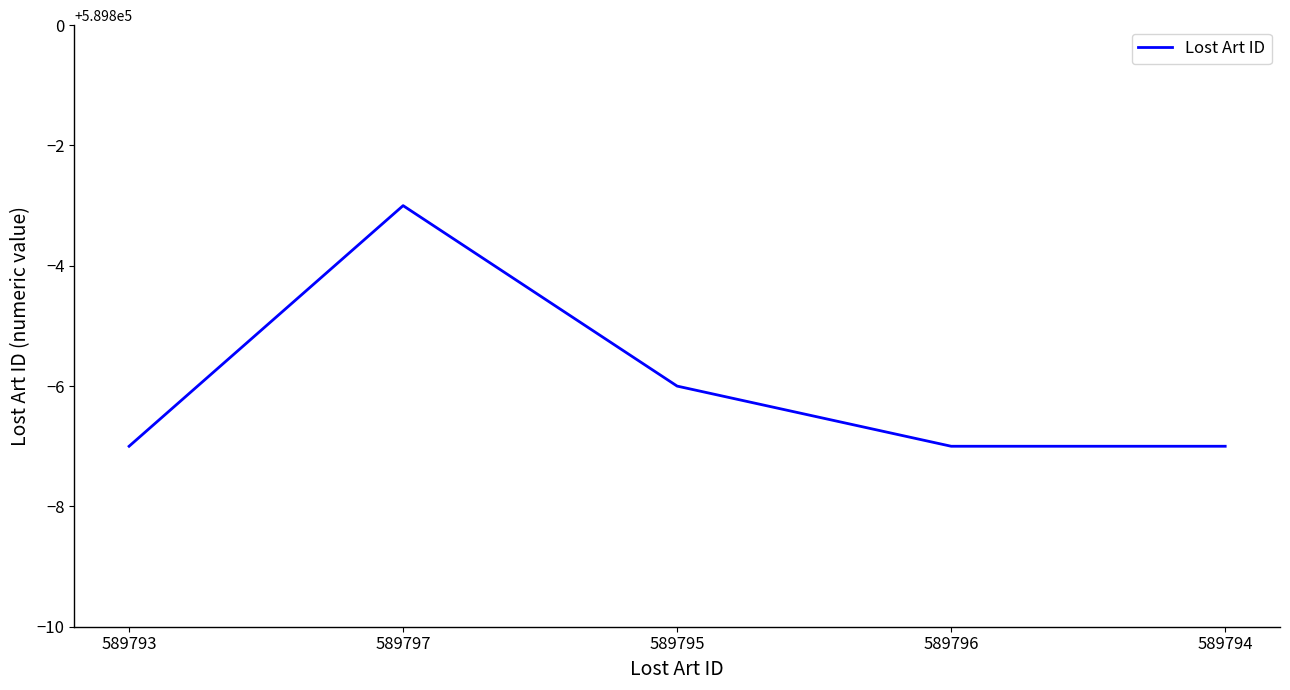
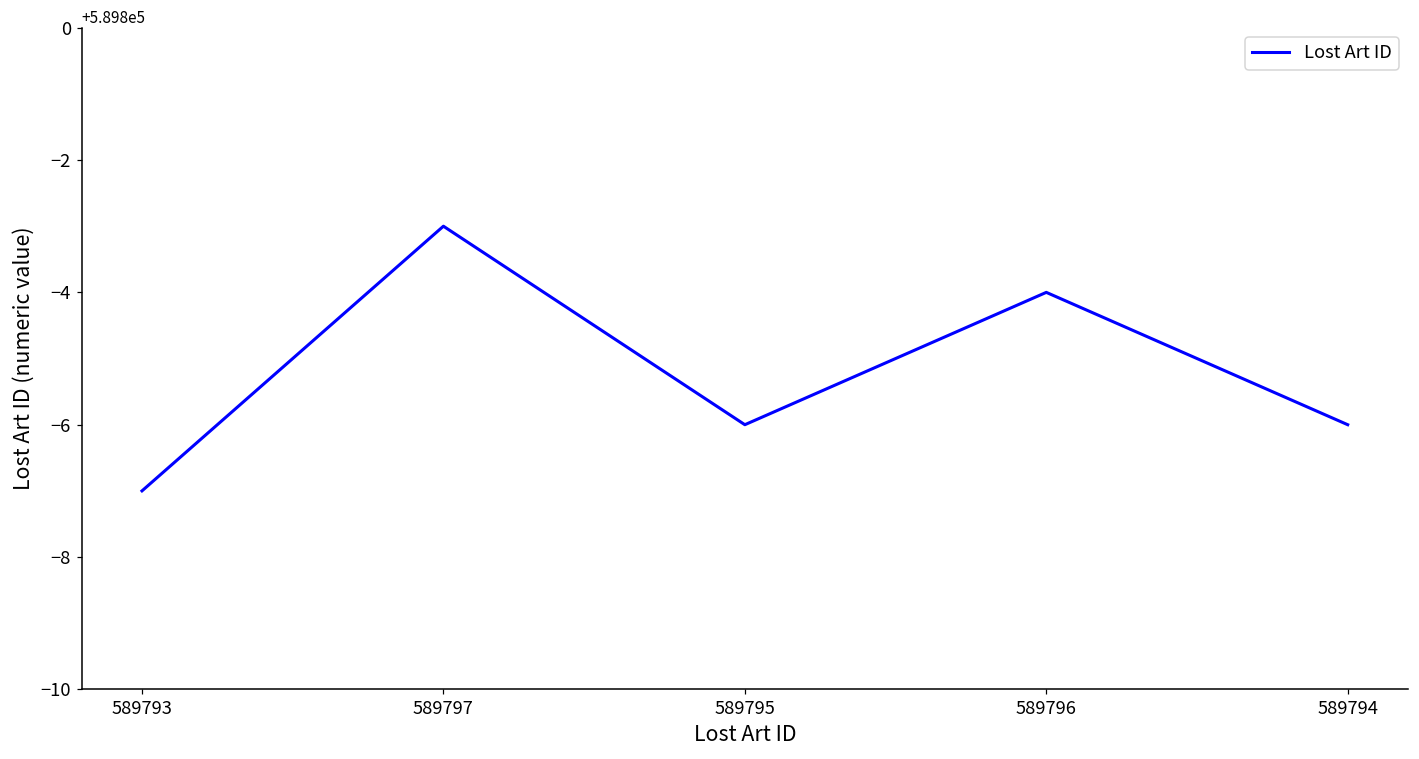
589796: 589793 -> 589796
589794: 589793 -> 589794
